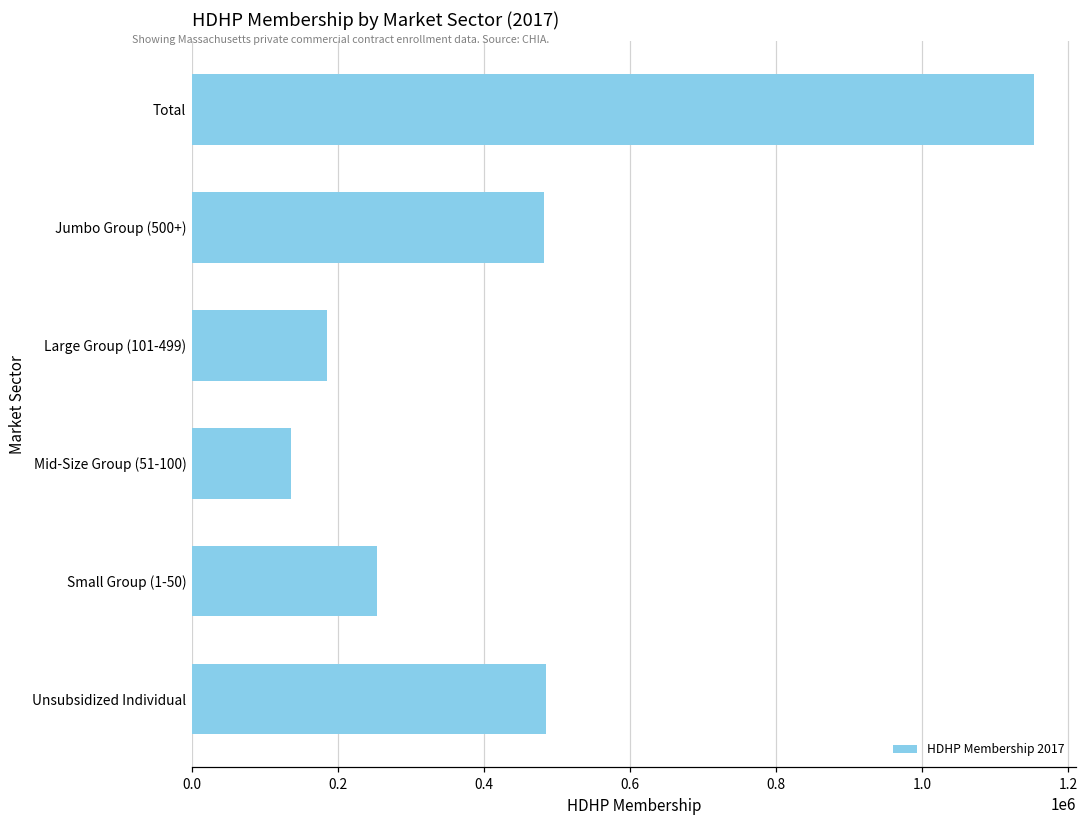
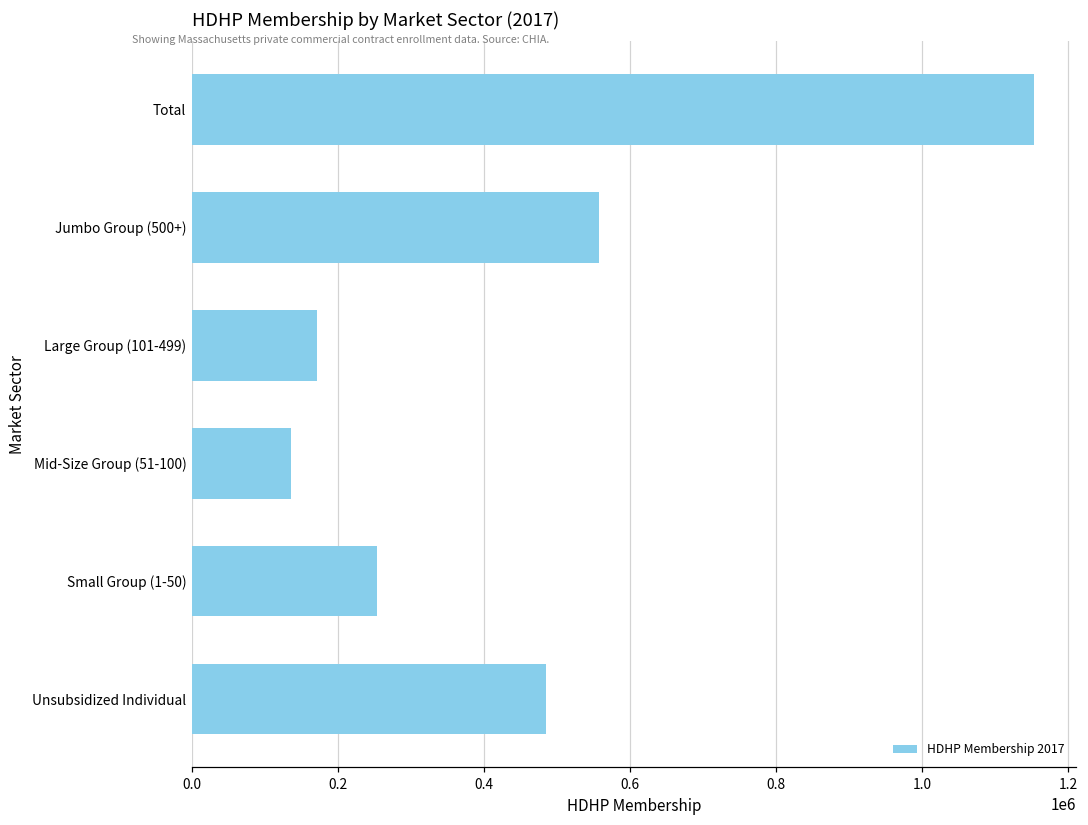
Jumbo Group (500+): 480000 -> 560000
Large Group (101-499): 190000 -> 170000
